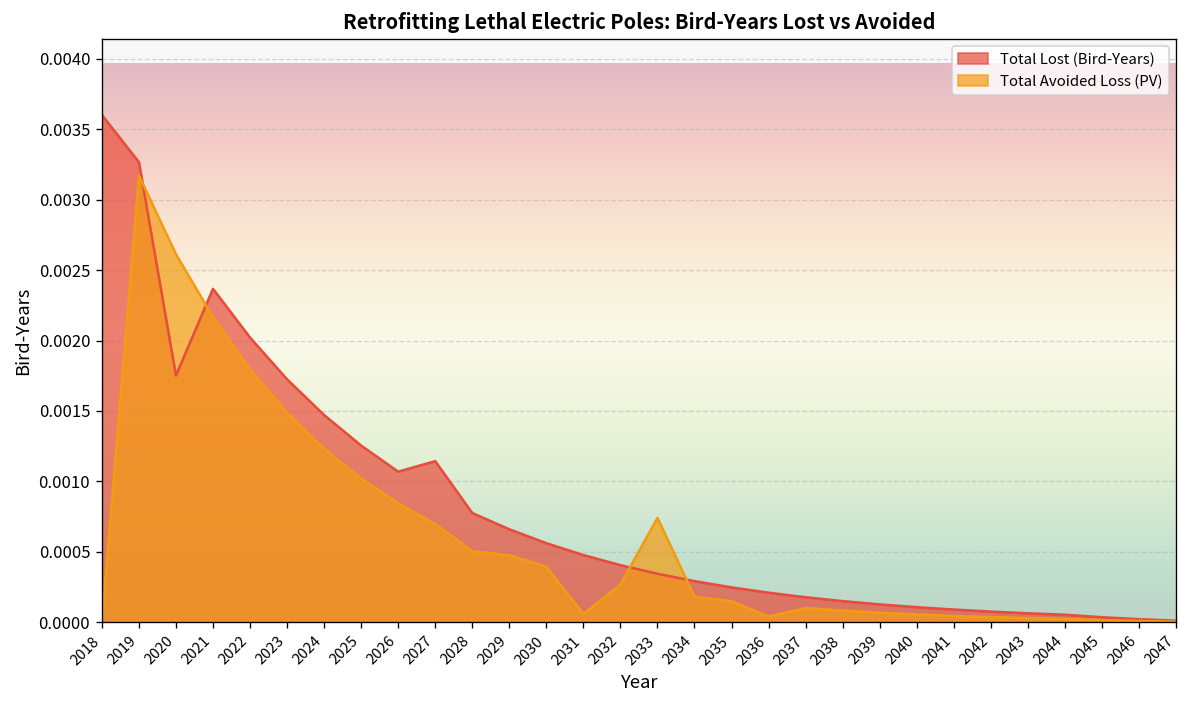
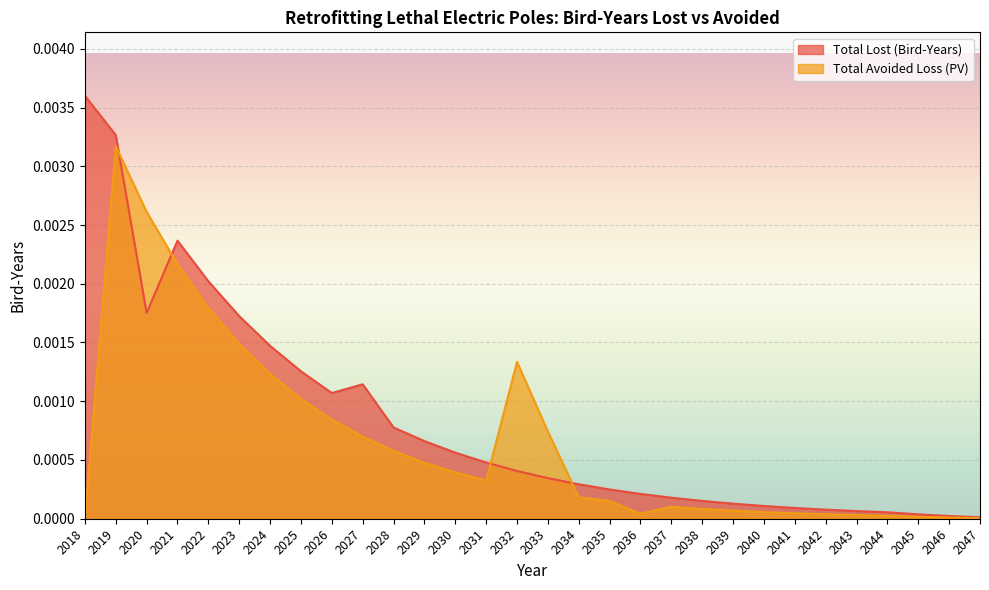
Total Avoided Loss (PV), 2028: 0.00051 -> 0.00058
Total Avoided Loss (PV), 2031: 0.00006 -> 0.00033
Total Avoided Loss (PV), 2032: 0.00027 -> 0.00134
